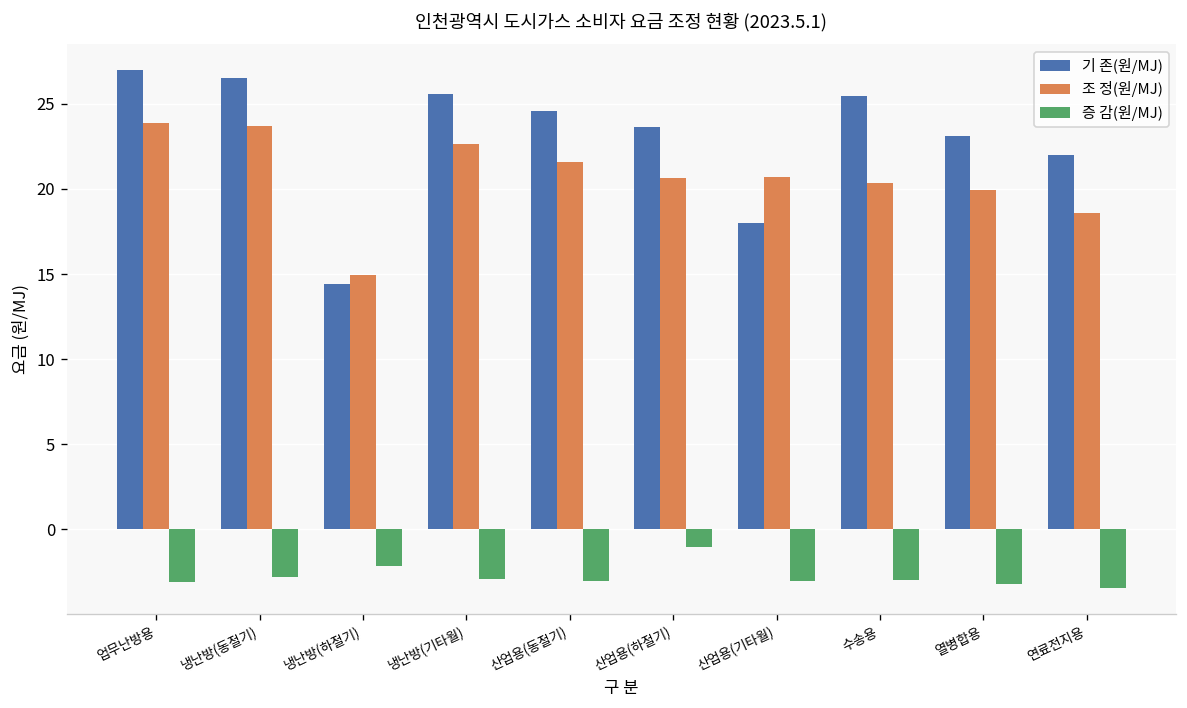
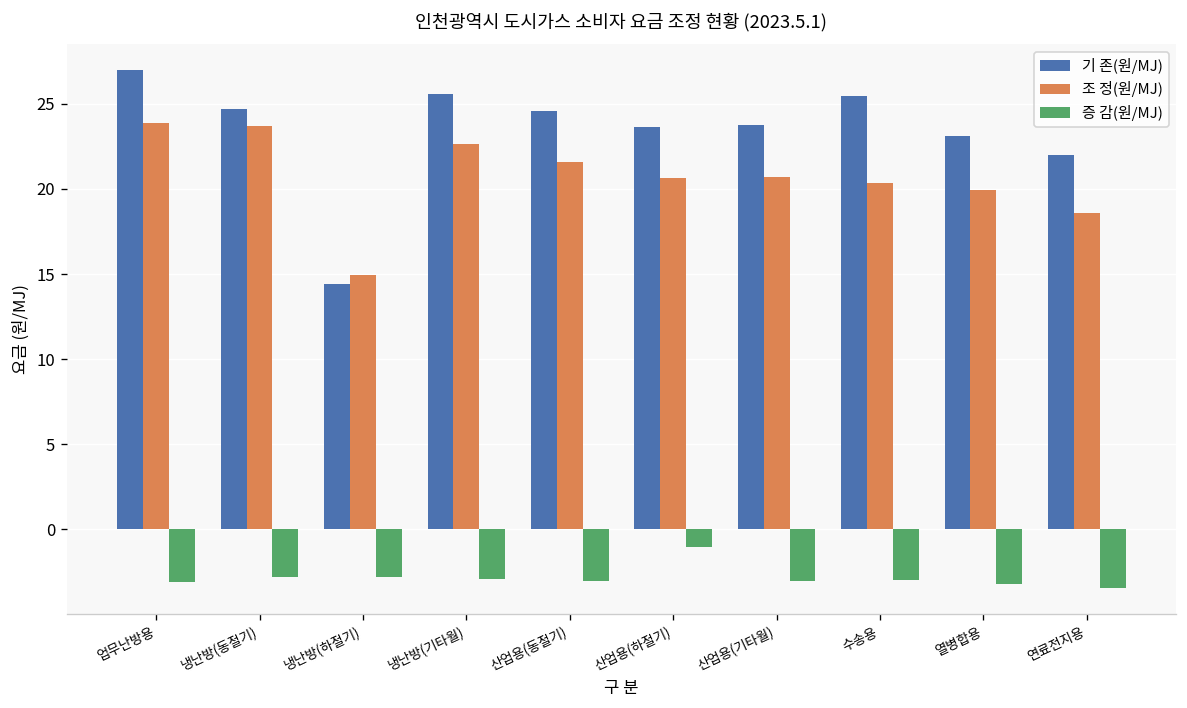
기 존(원/MJ), 냉난방(동절기): 26.5 -> 24.7
증 감(원/MJ), 냉난방(하절기): -2.2 -> -2.8
기 존(원/MJ), 산업용(기타월): 18.0 -> 23.7
